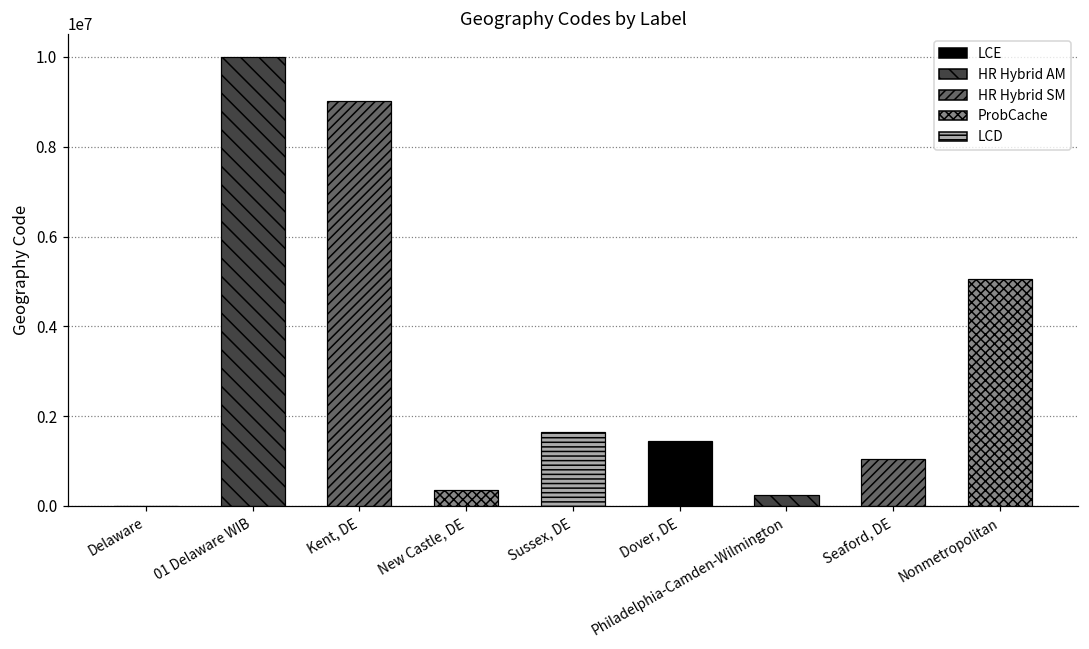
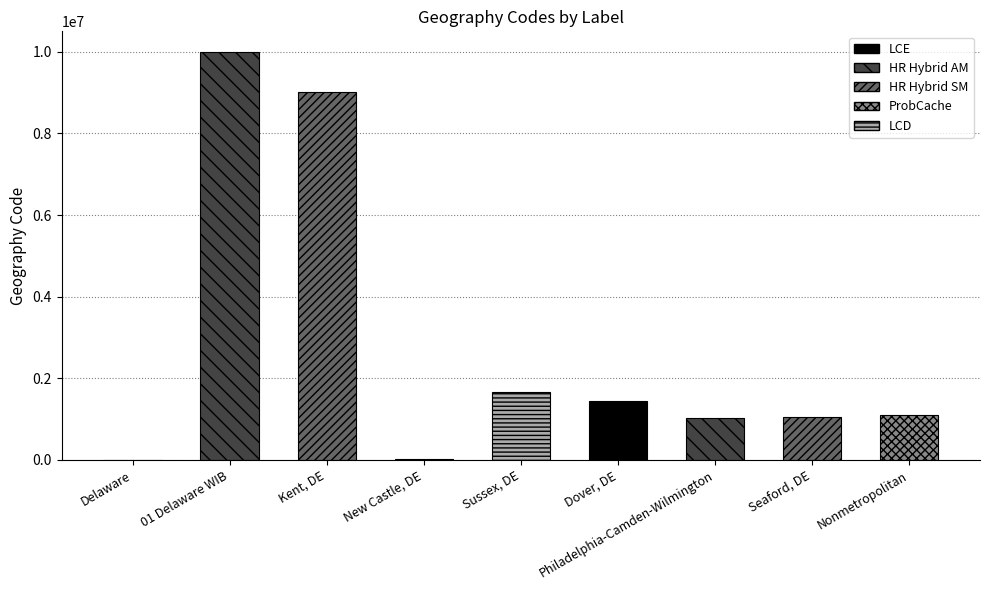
New Castle, DE: 400000 -> 0
Philadelphia-Camden-Wilmington: 200000 -> 1000000
Nonmetropolitan: 5000000 -> 1100000
